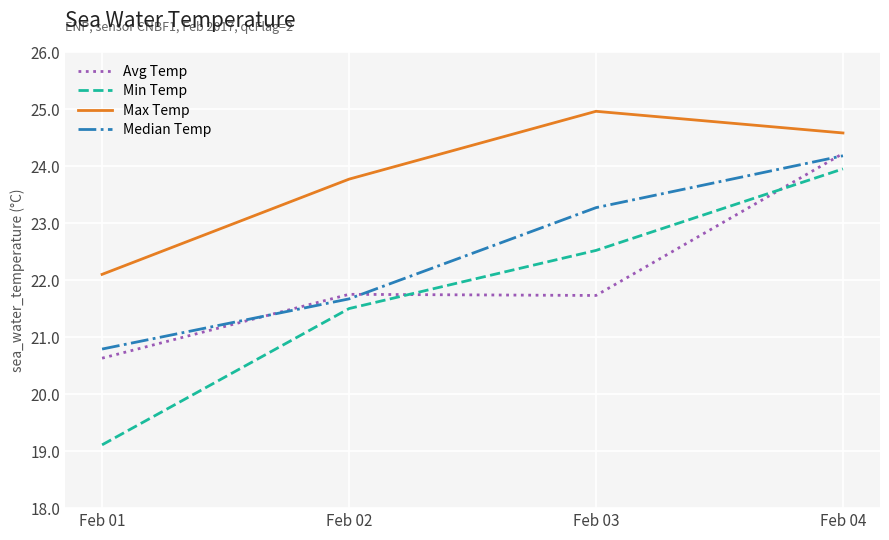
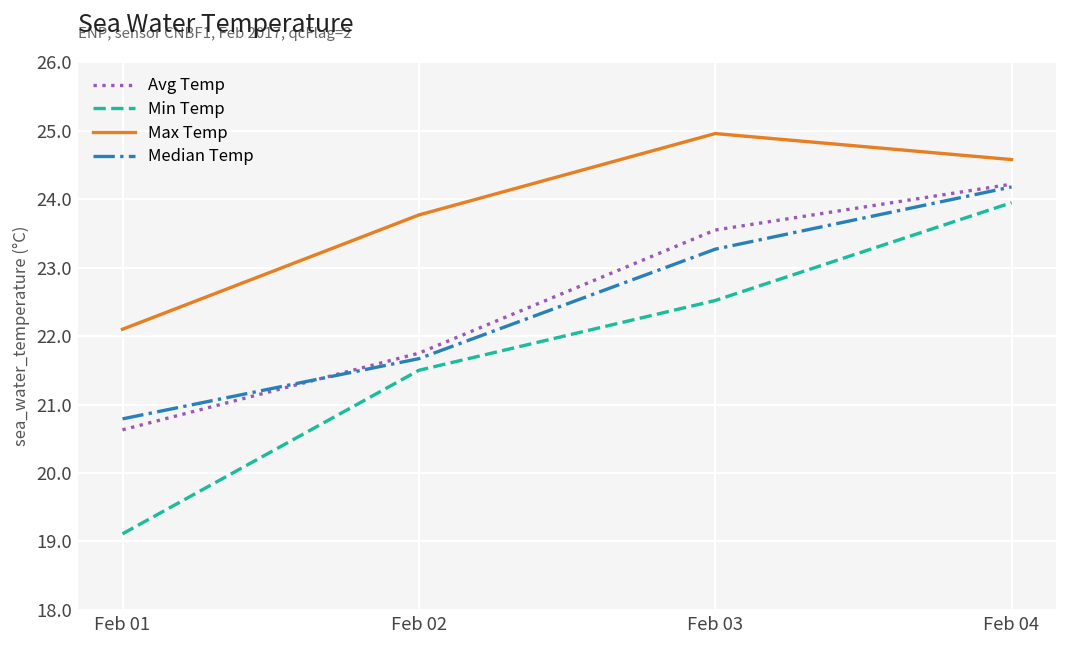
Avg Temp, Feb 03: 21.7 -> 23.6
